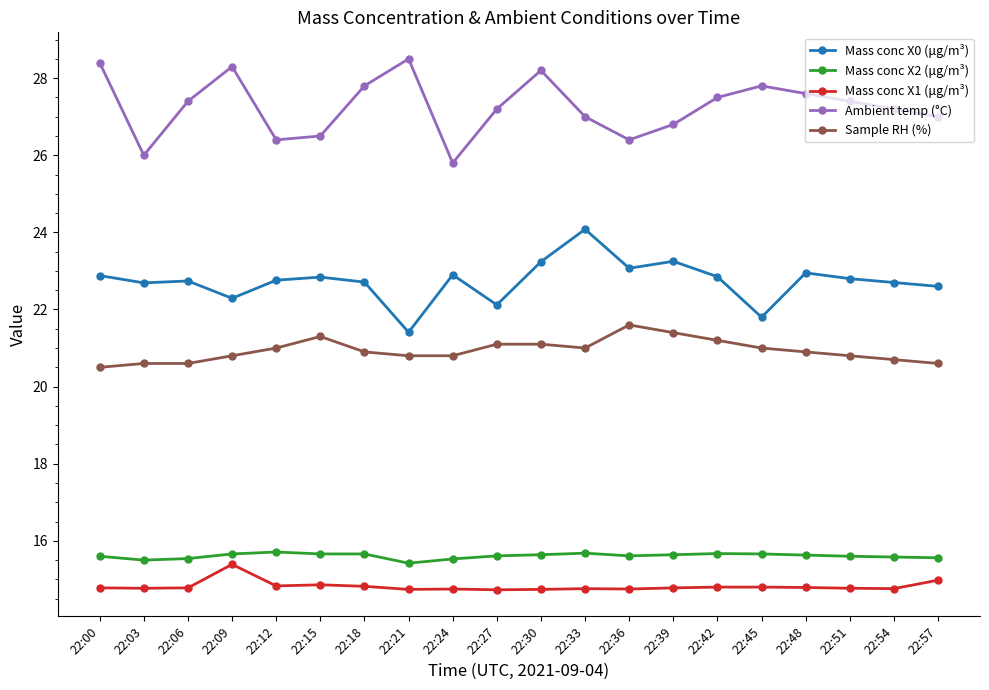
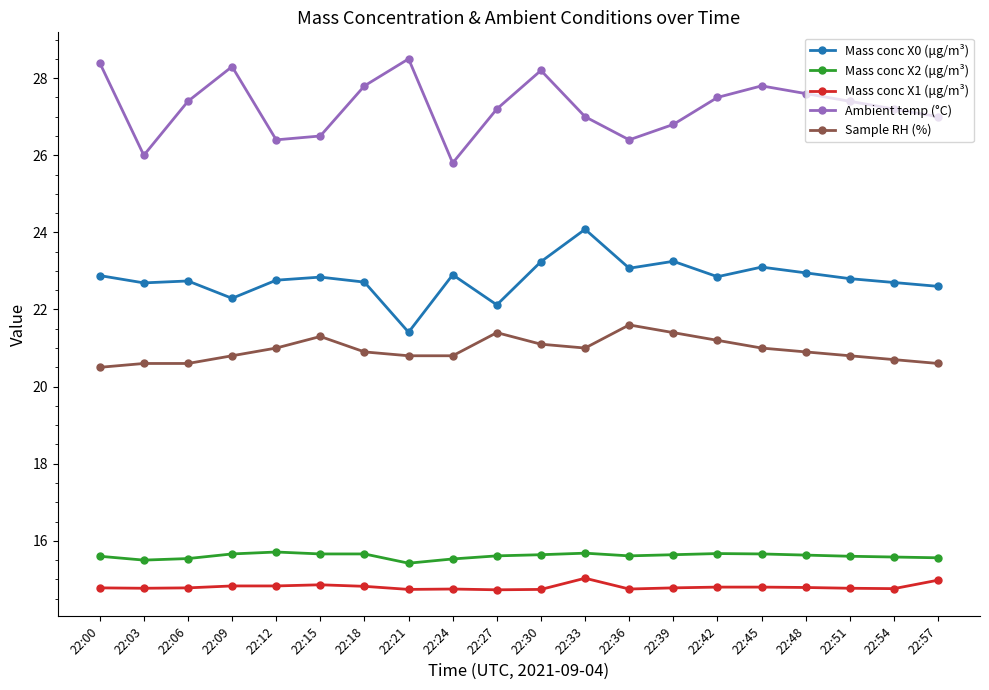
Mass conc X1 (μg/m³), 22:09: 15.4 -> 14.8
Sample RH (%), 22:27: 21.1 -> 21.4
Mass conc X1 (μg/m³), 22:33: 14.8 -> 15.0
Mass conc X0 (μg/m³), 22:45: 21.8 -> 23.1
